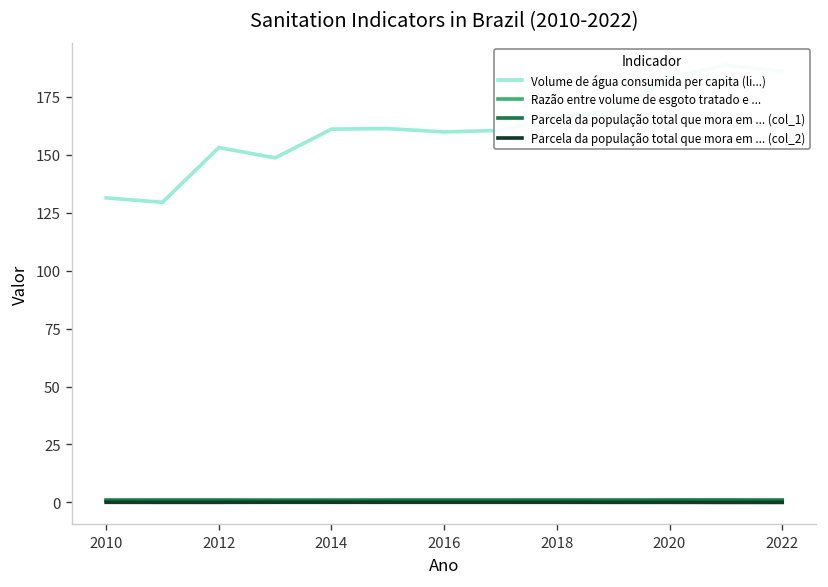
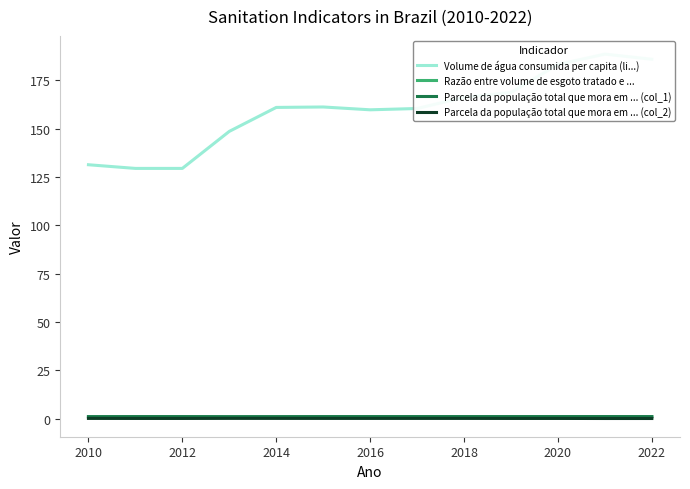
Volume de água consumida per capita (li...), 2012: 153 -> 129
